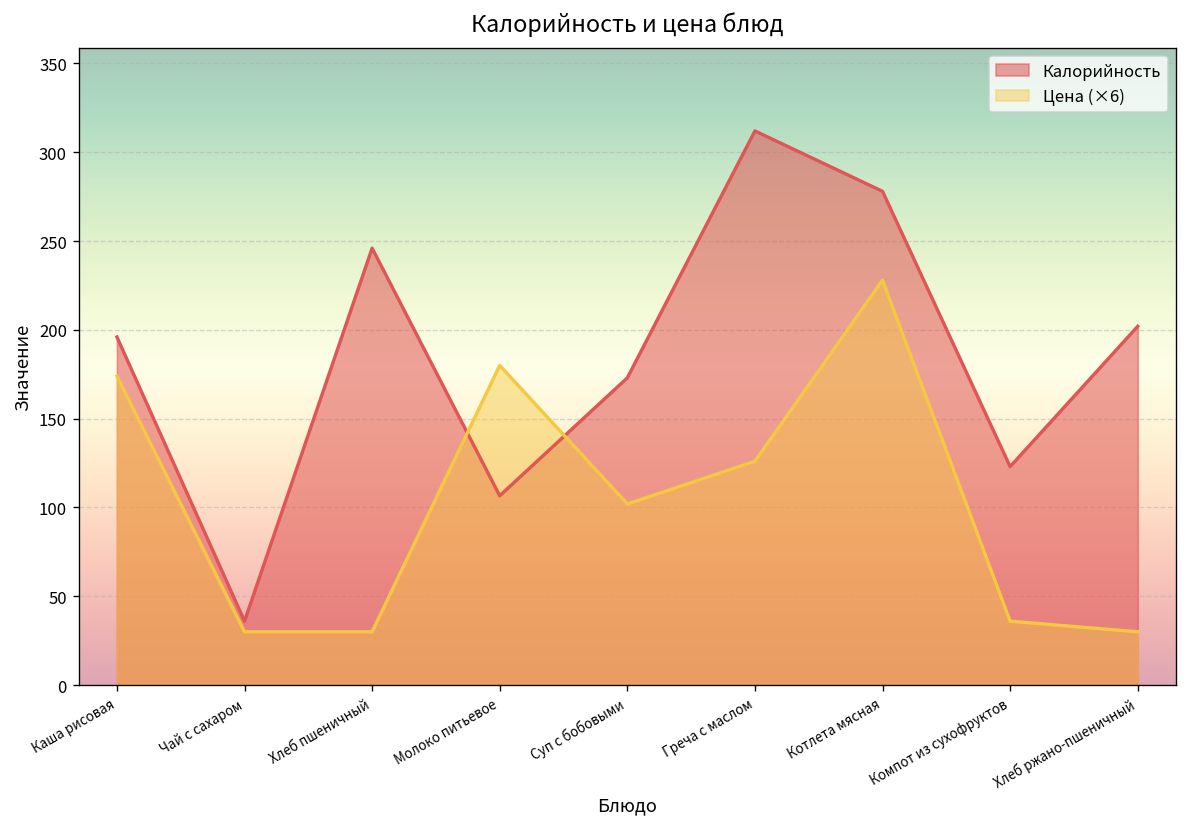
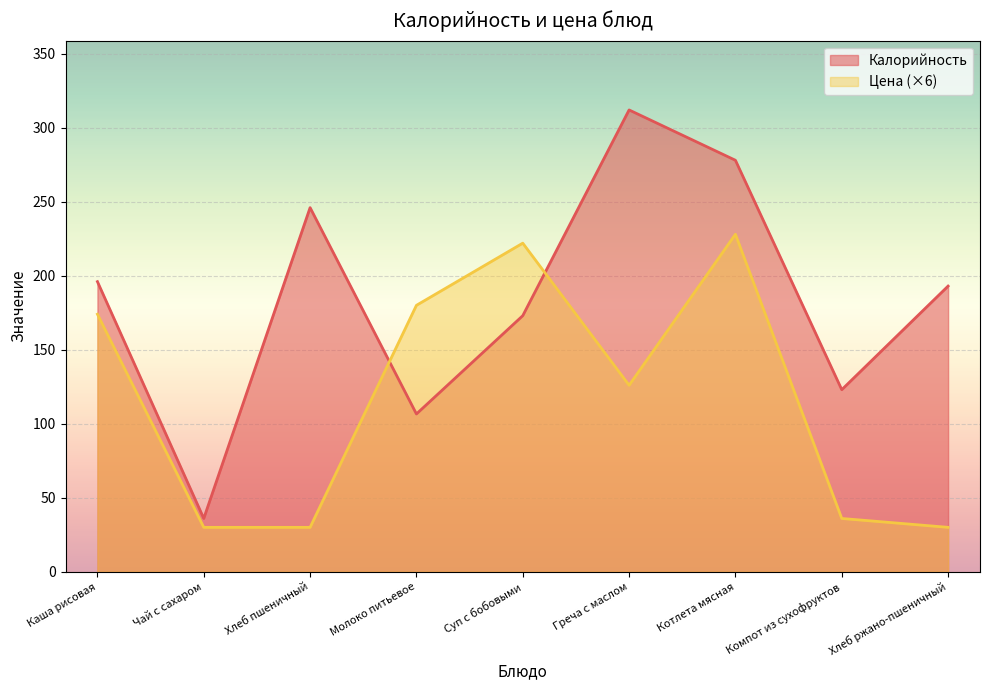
Цена (×6), Суп с бобовыми: 102 -> 222
Калорийность, Хлеб ржано-пшеничный: 202 -> 193
